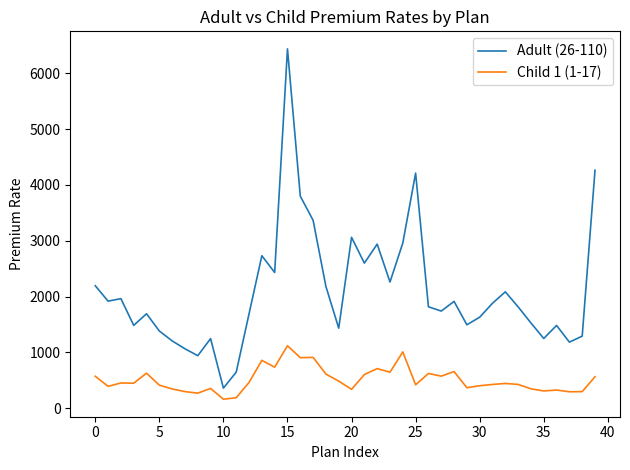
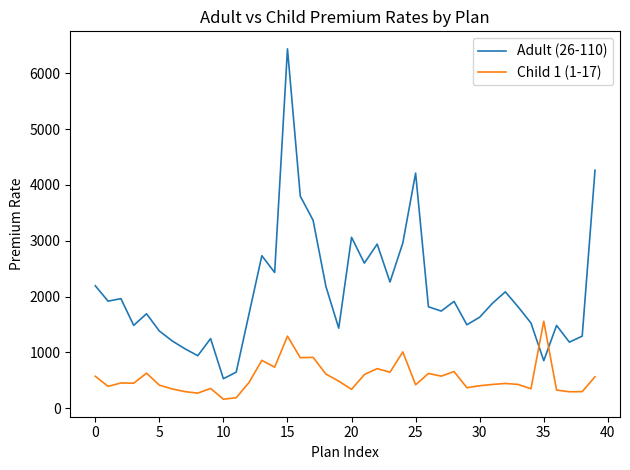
Adult (26-110), 10: 400 -> 500
Child 1 (1-17), 15: 1100 -> 1300
Adult (26-110), 35: 1200 -> 900
Child 1 (1-17), 35: 300 -> 1600
